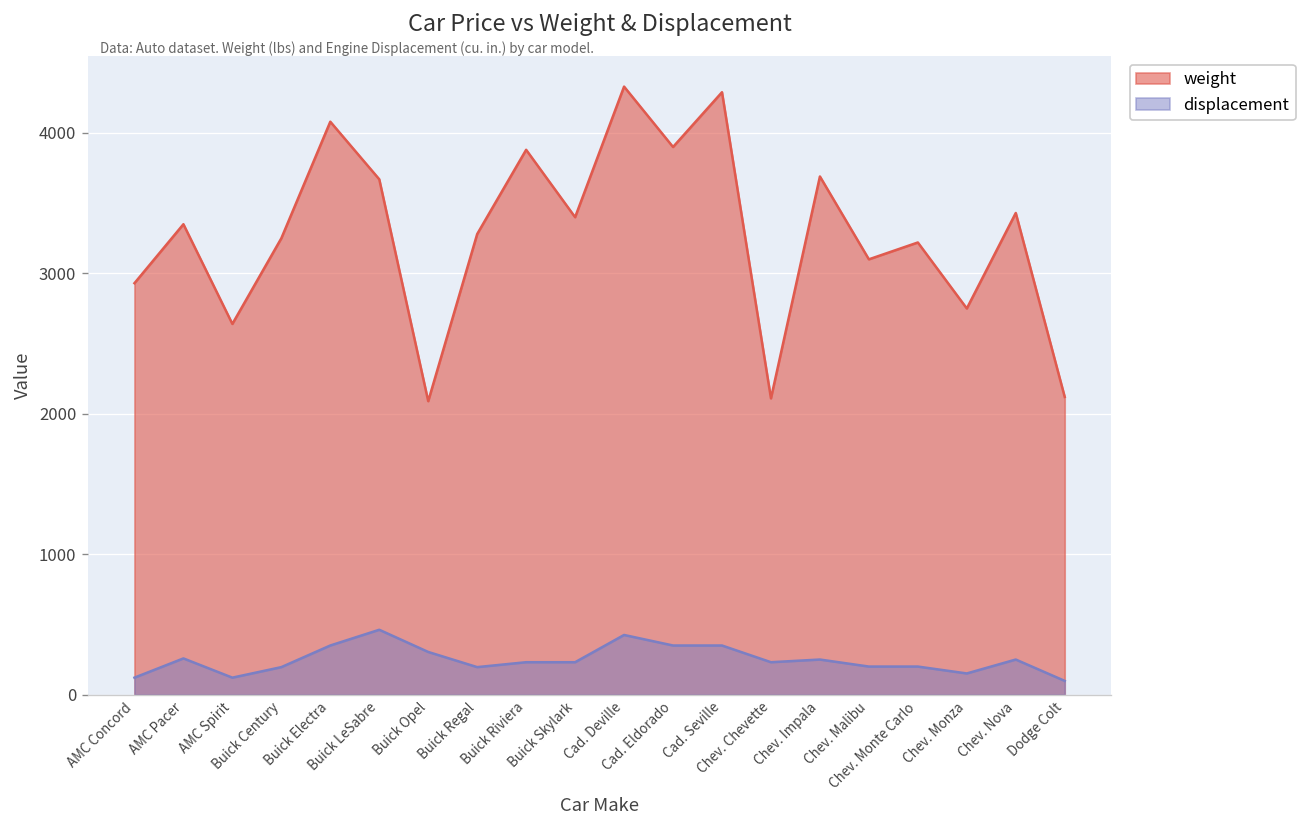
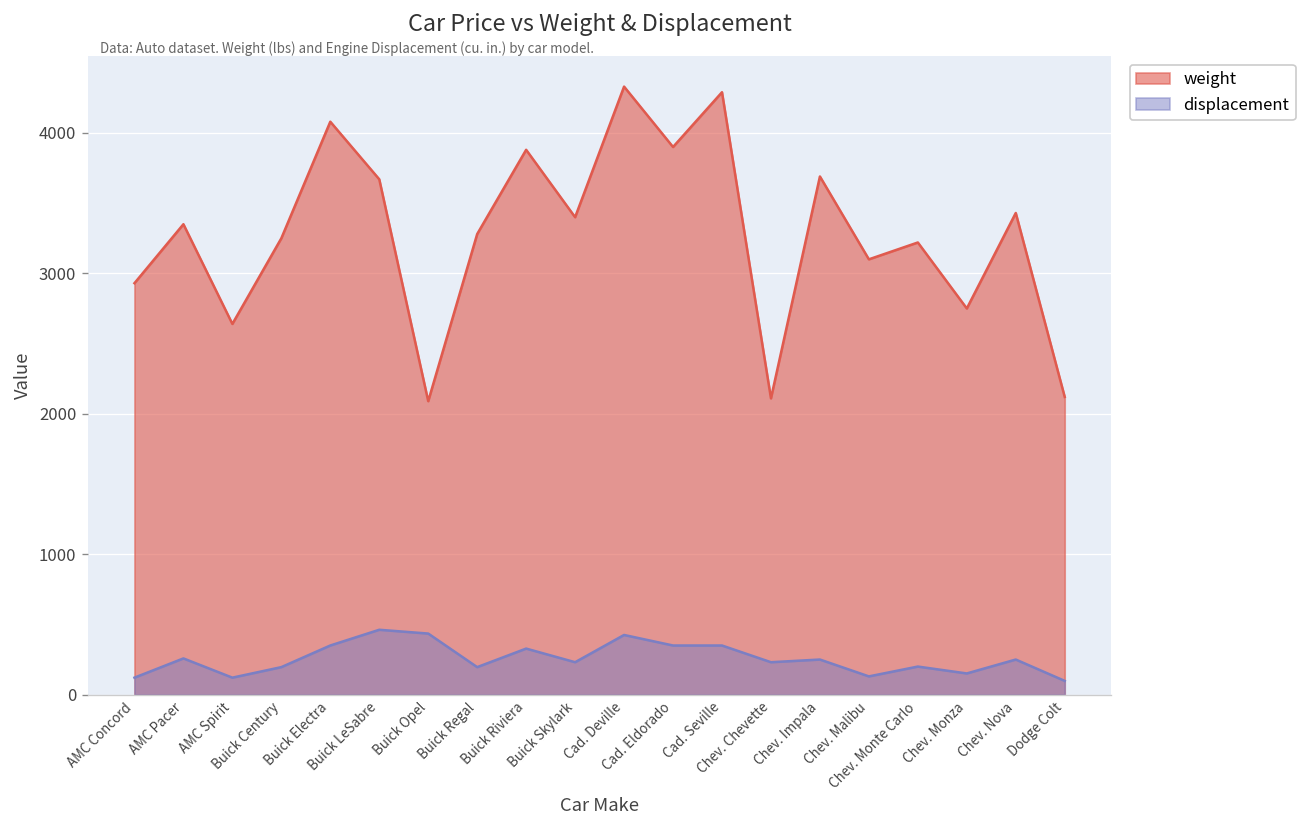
displacement, Buick Opel: 300 -> 440
displacement, Buick Riviera: 230 -> 330
displacement, Chev. Malibu: 200 -> 130
